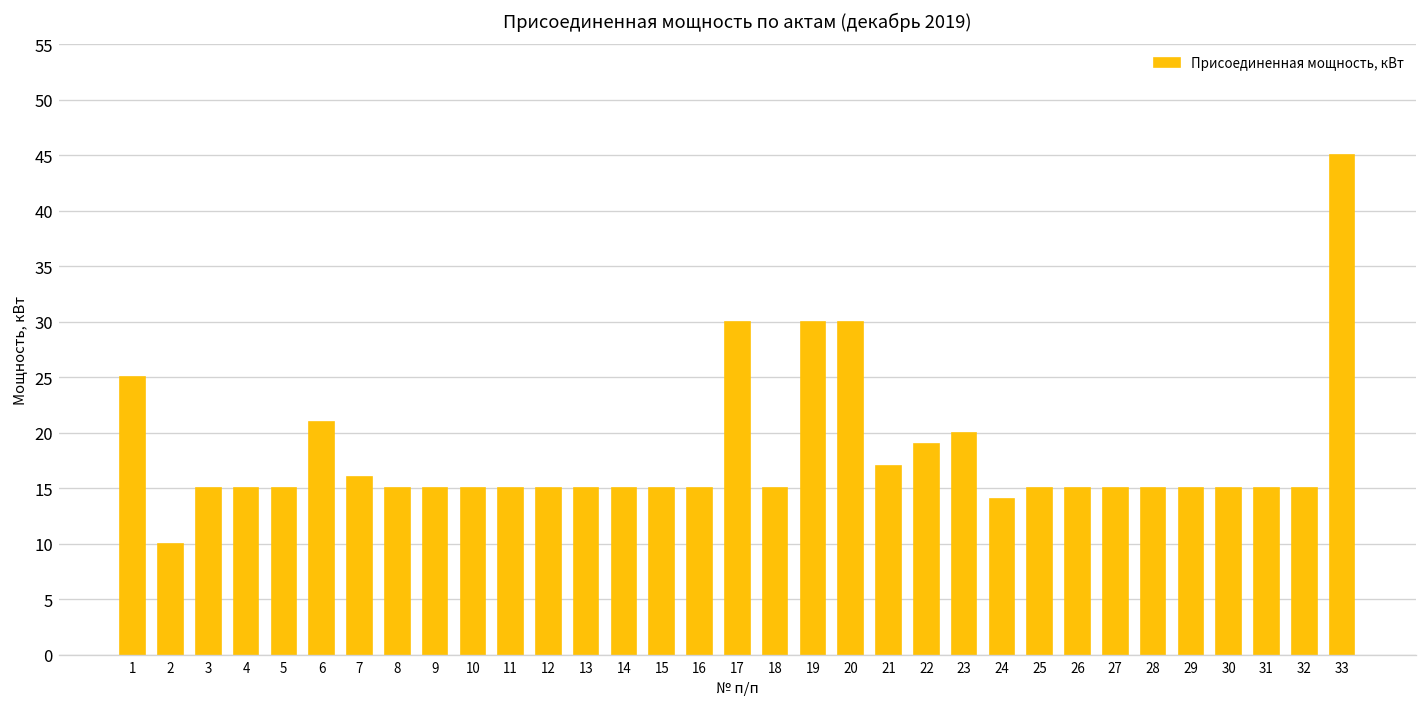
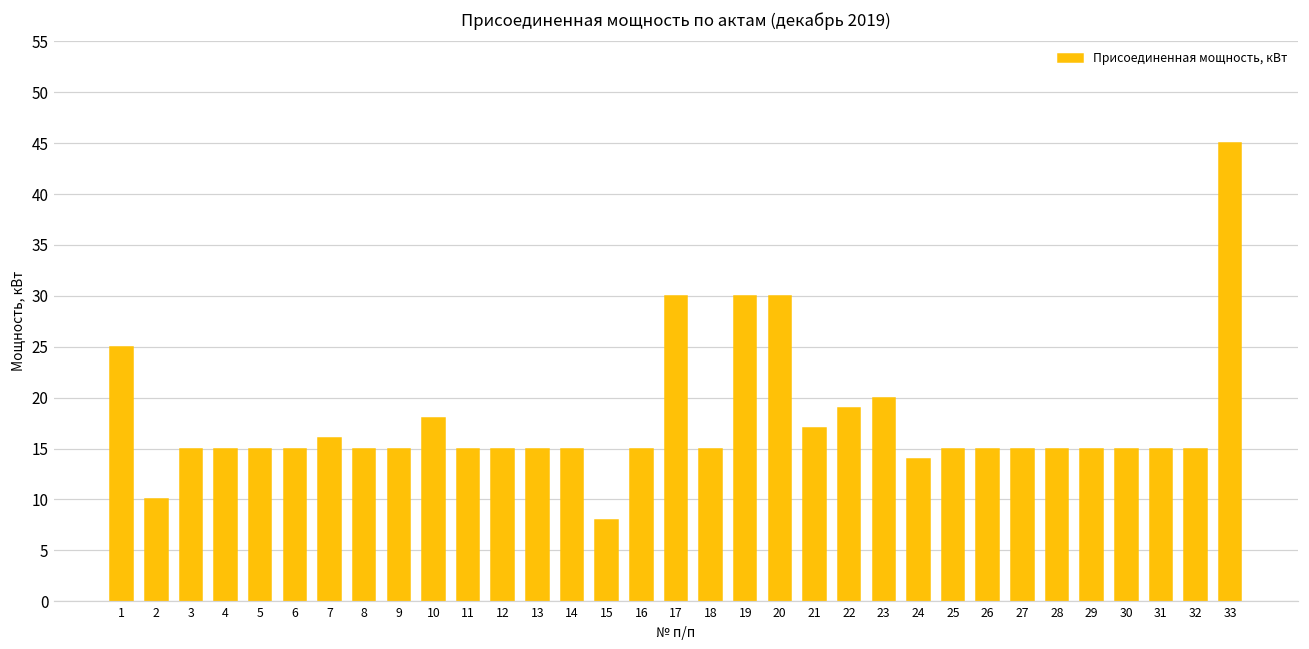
6: 21 -> 15
10: 15 -> 18
15: 15 -> 8
